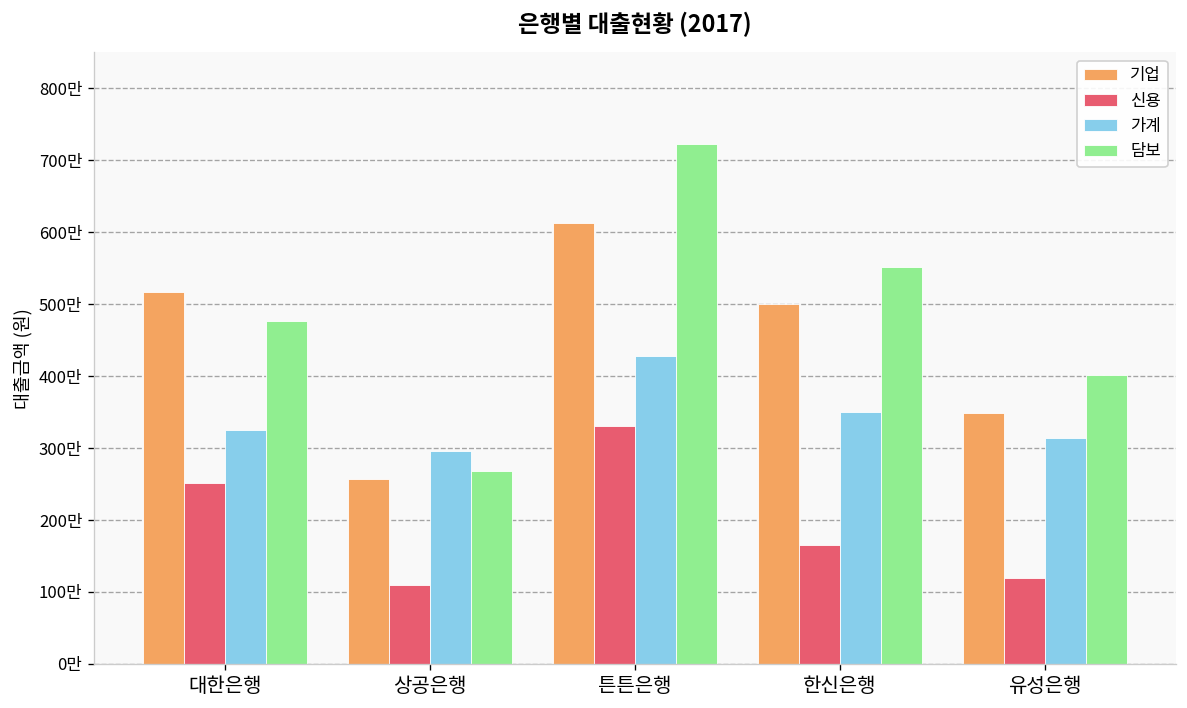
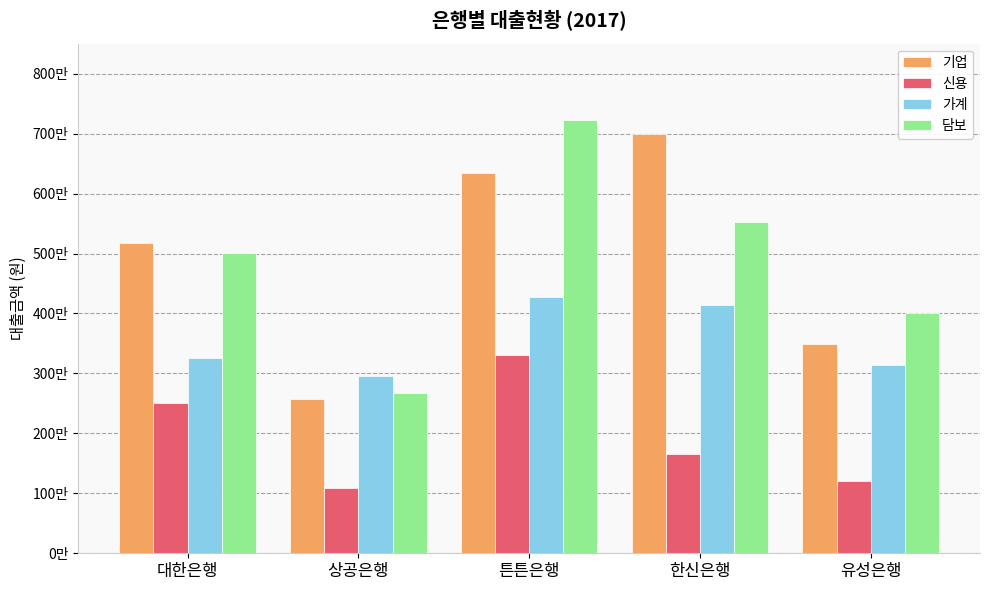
담보, 대한은행: 480만 -> 500만
기업, 튼튼은행: 610만 -> 630만
기업, 한신은행: 500만 -> 700만
가계, 한신은행: 350만 -> 410만
